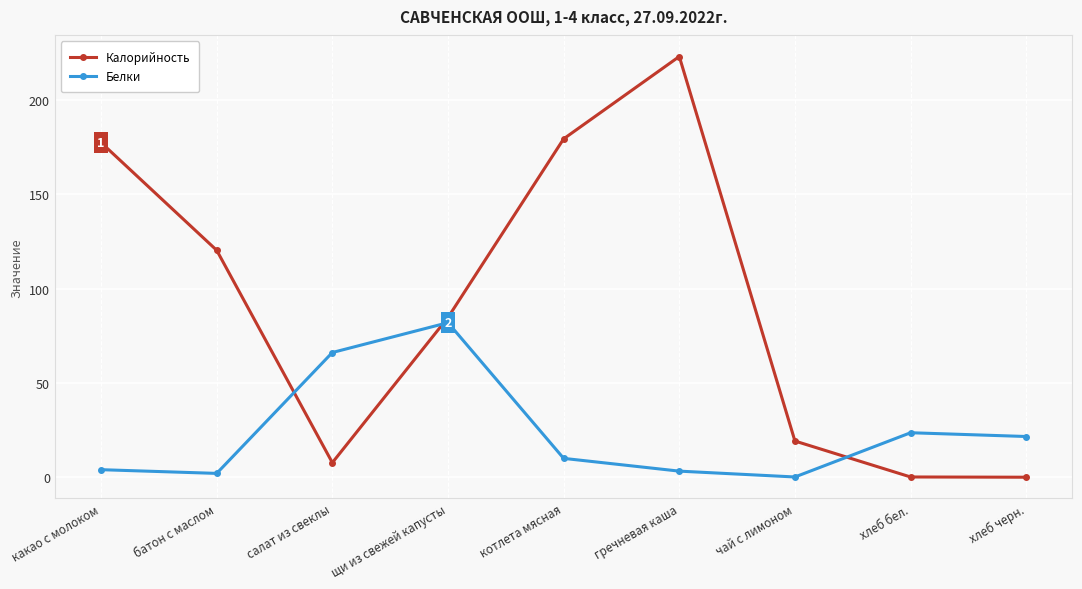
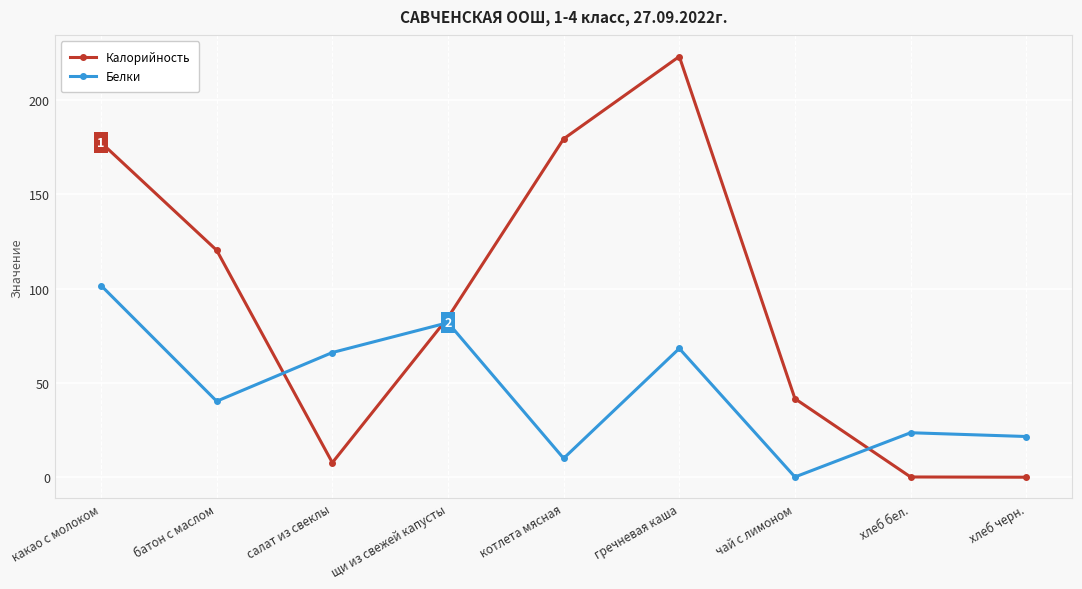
Белки, какао с молоком: 4 -> 102
Белки, батон с маслом: 2 -> 40
Белки, гречневая каша: 3 -> 68
Калорийность, чай с лимоном: 19 -> 42
